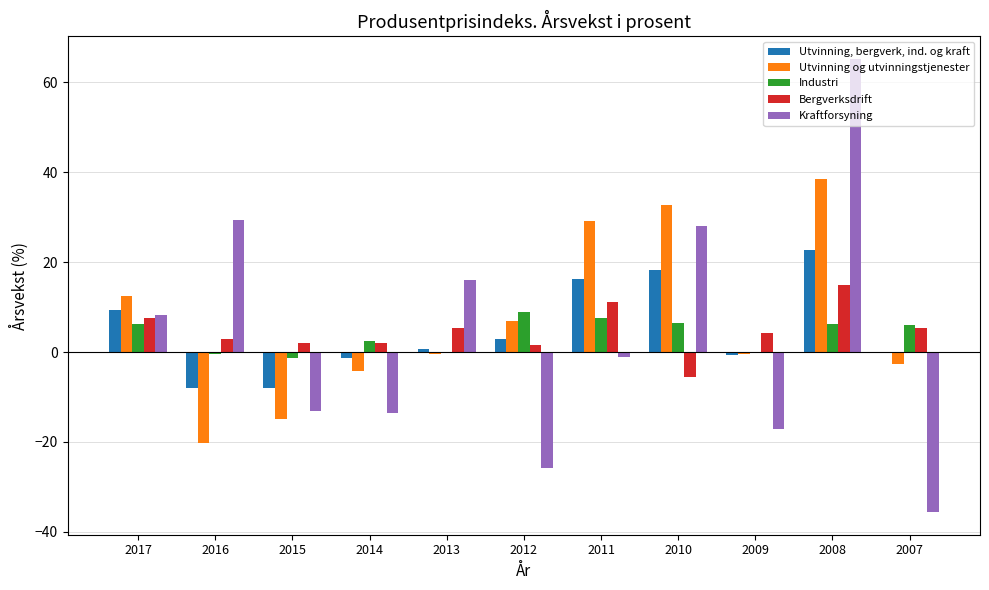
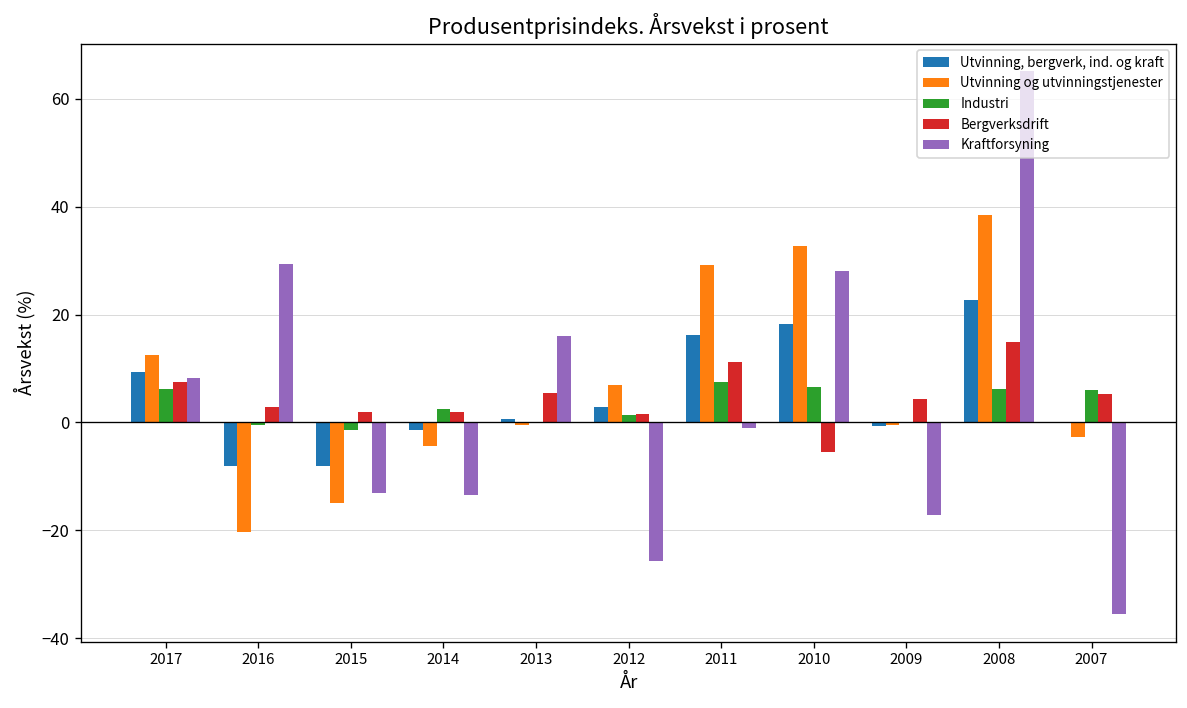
Industri, 2012: 9 -> 1
